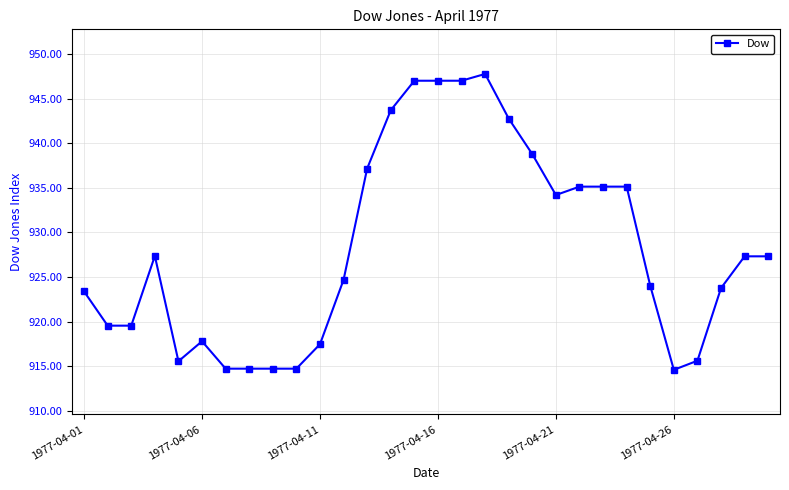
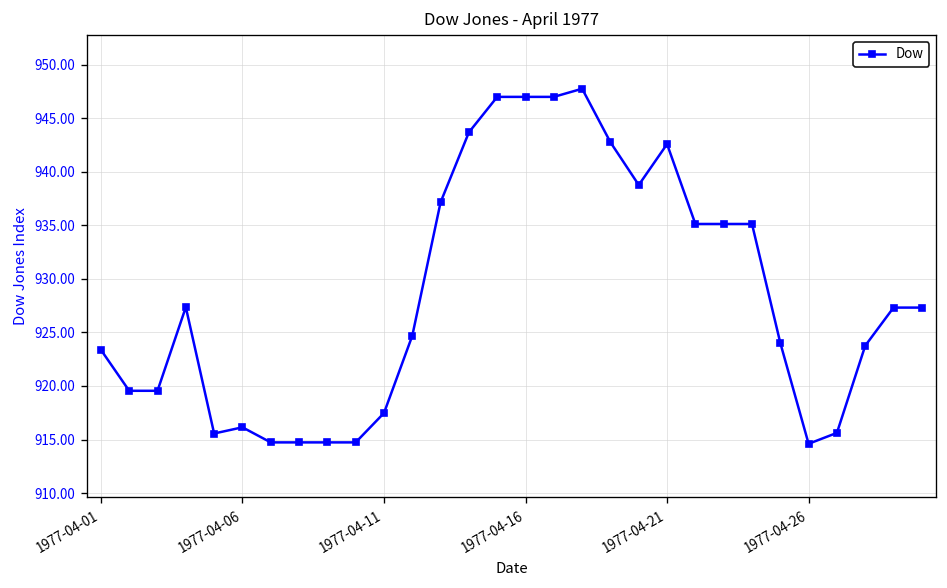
1977-04-06: 918 -> 916
1977-04-21: 934 -> 943
